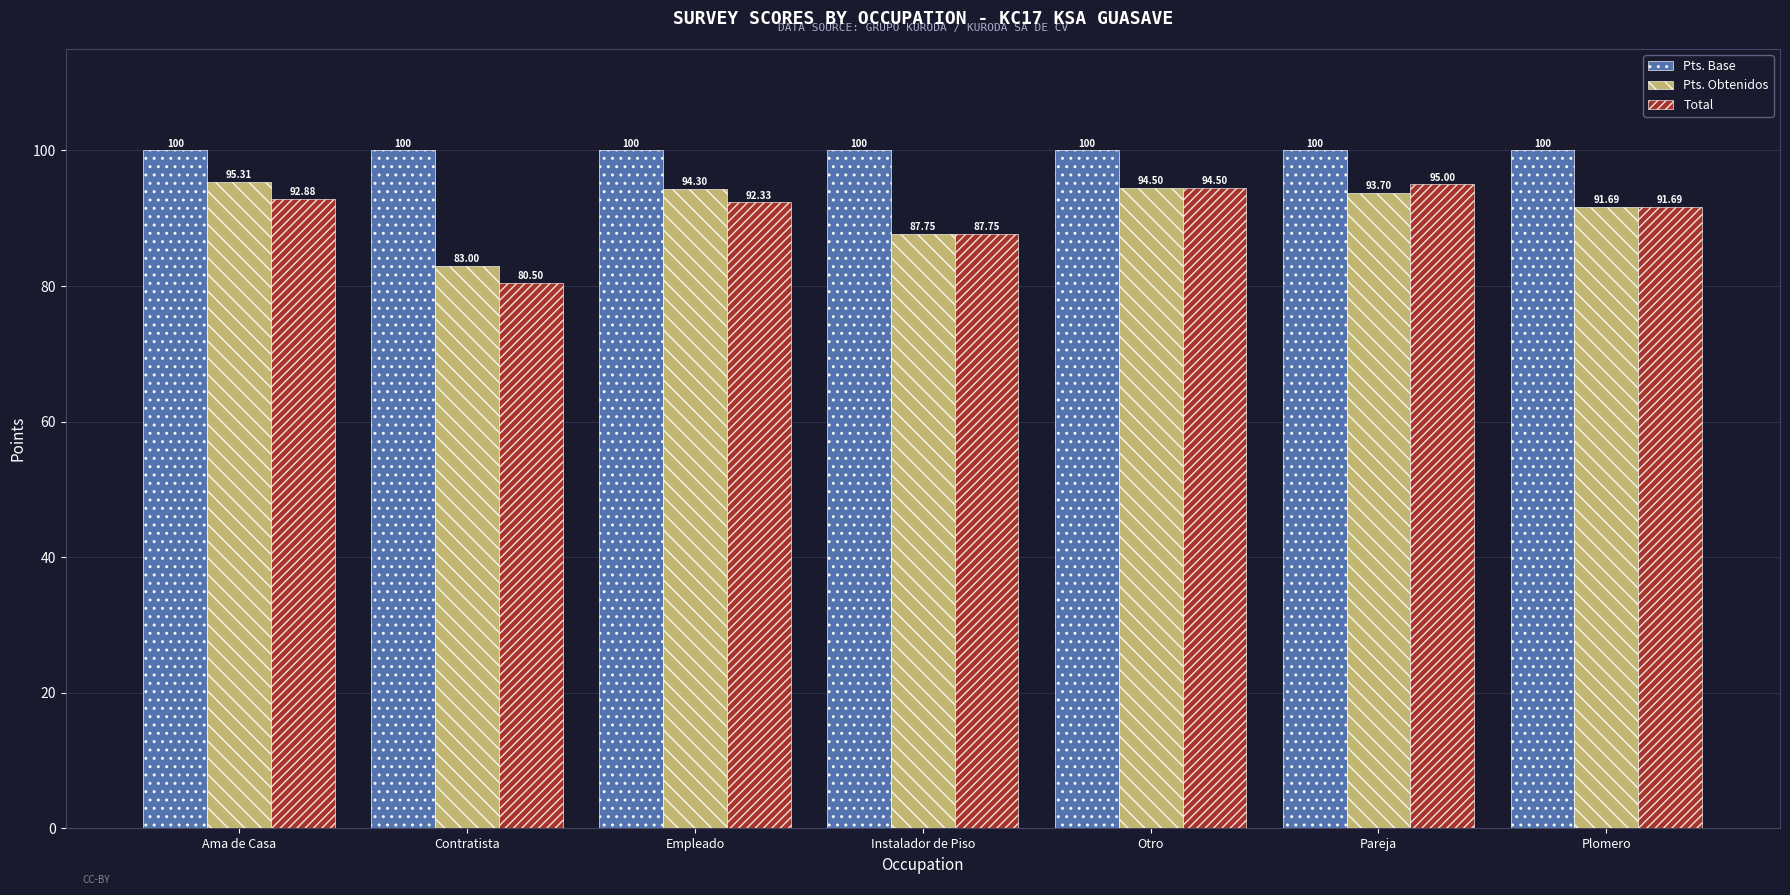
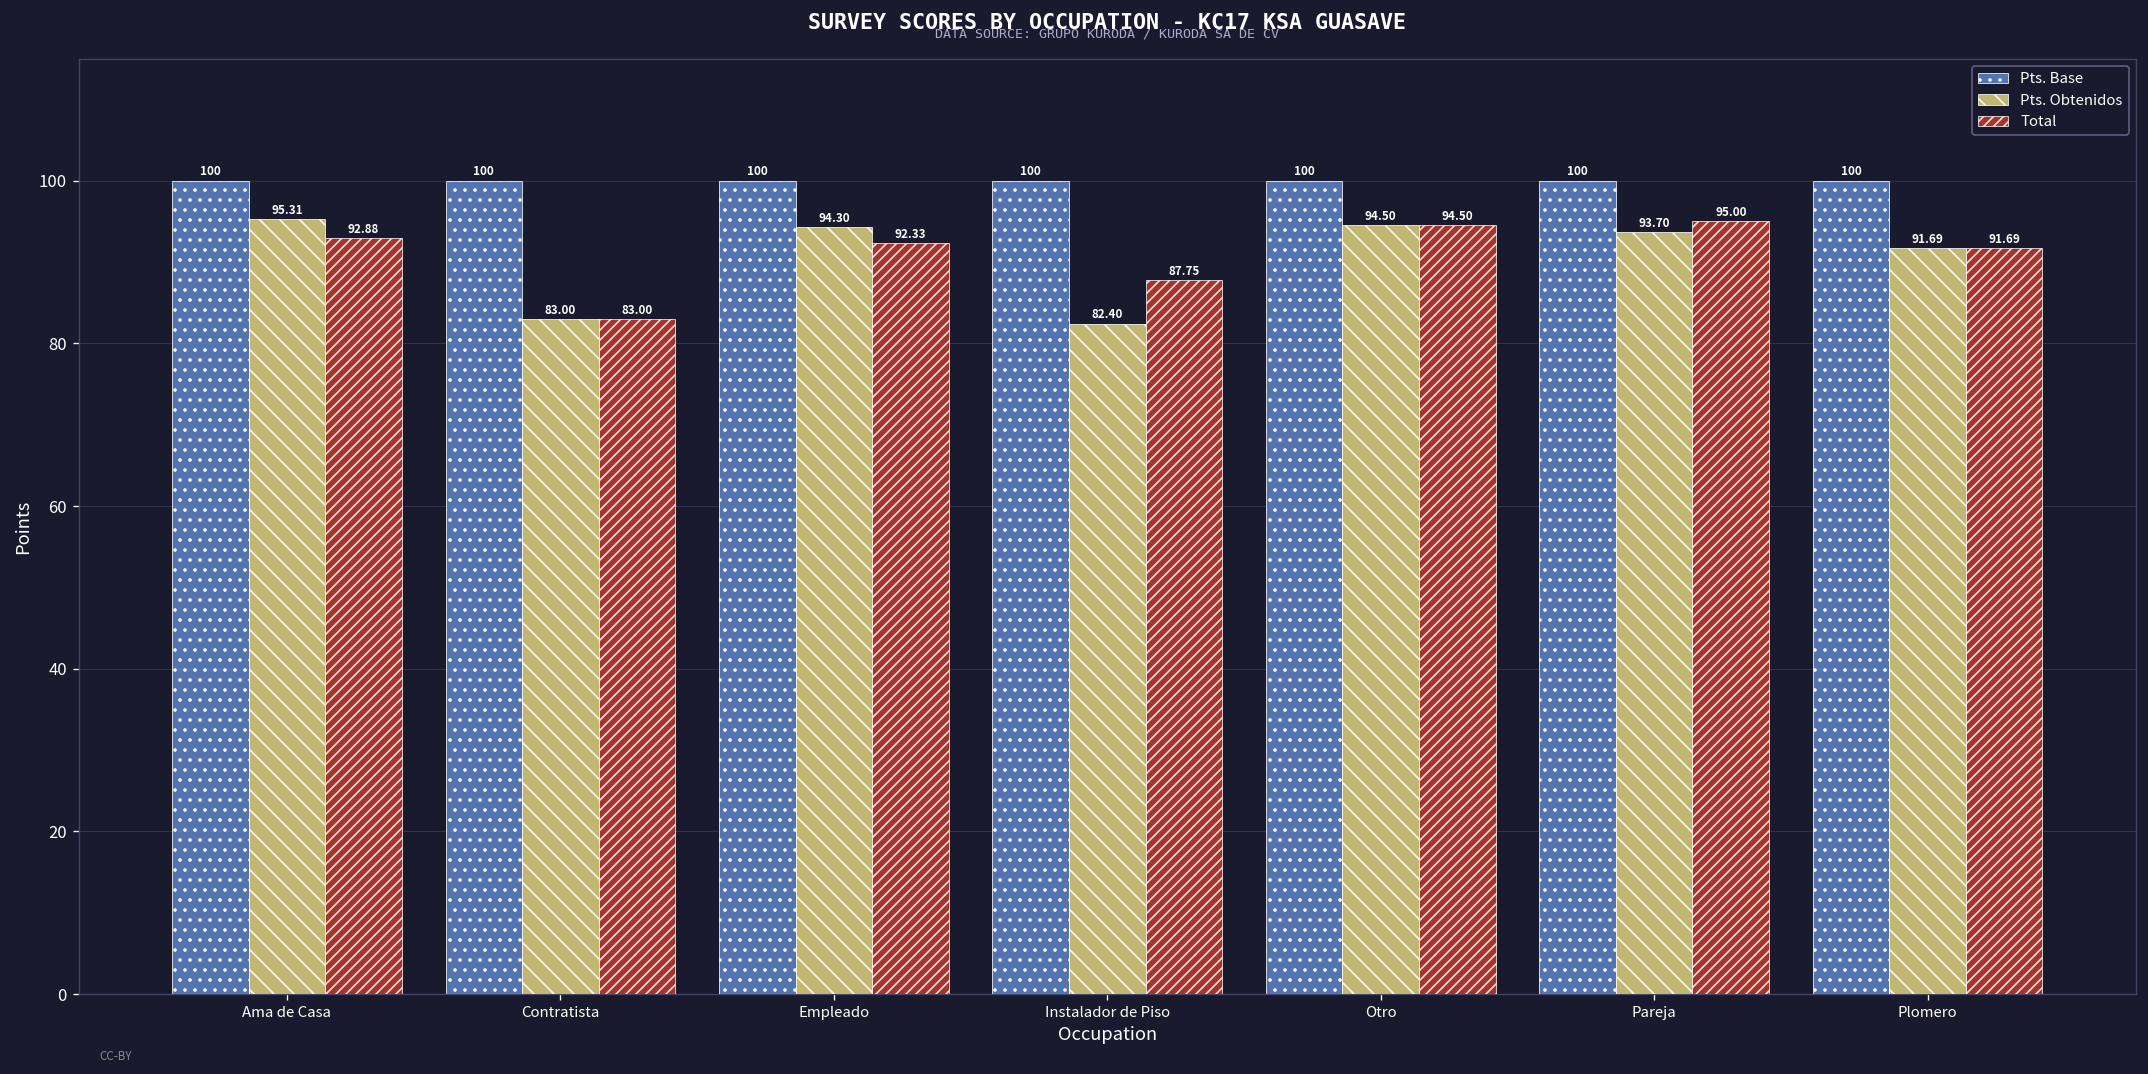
Total, Contratista: 80.50 -> 83.00
Pts. Obtenidos, Instalador de Piso: 87.75 -> 82.40
